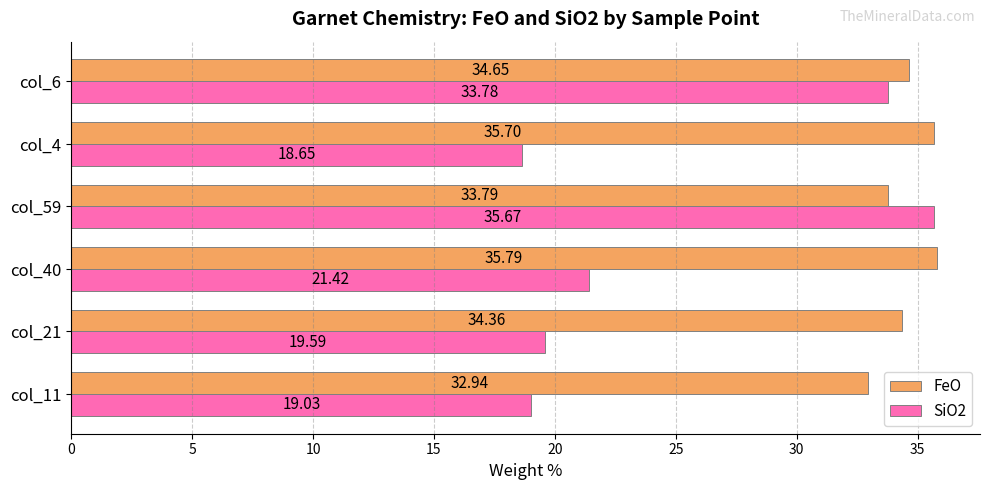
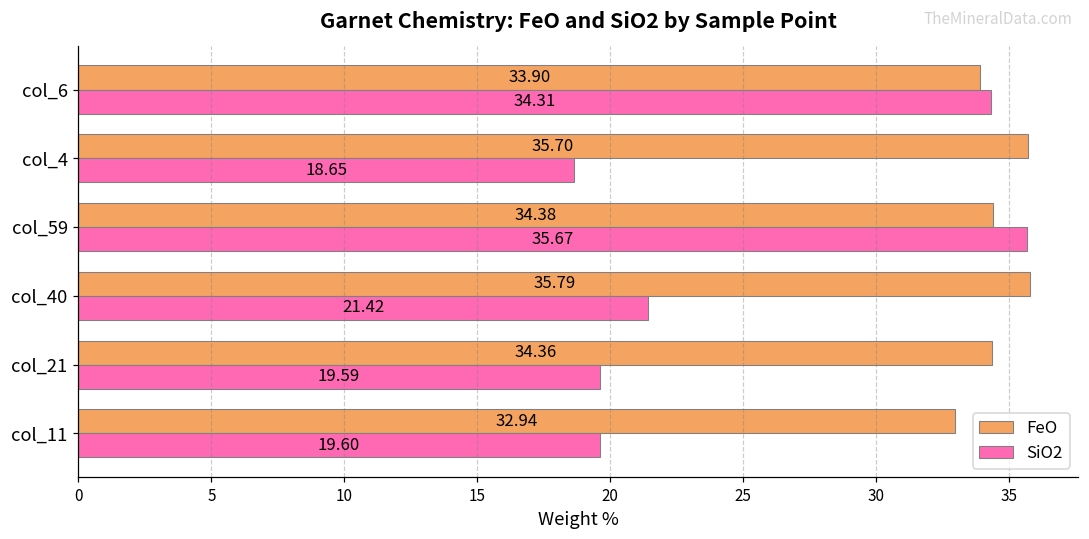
FeO, col_6: 34.65 -> 33.90
SiO2, col_6: 33.78 -> 34.31
FeO, col_59: 33.79 -> 34.38
SiO2, col_11: 19.03 -> 19.60
